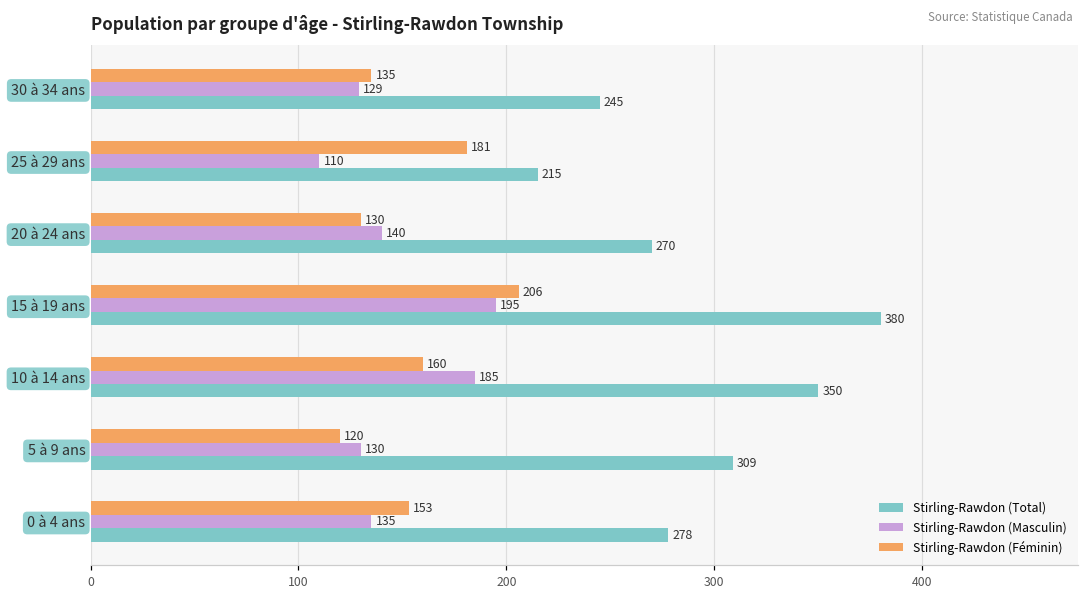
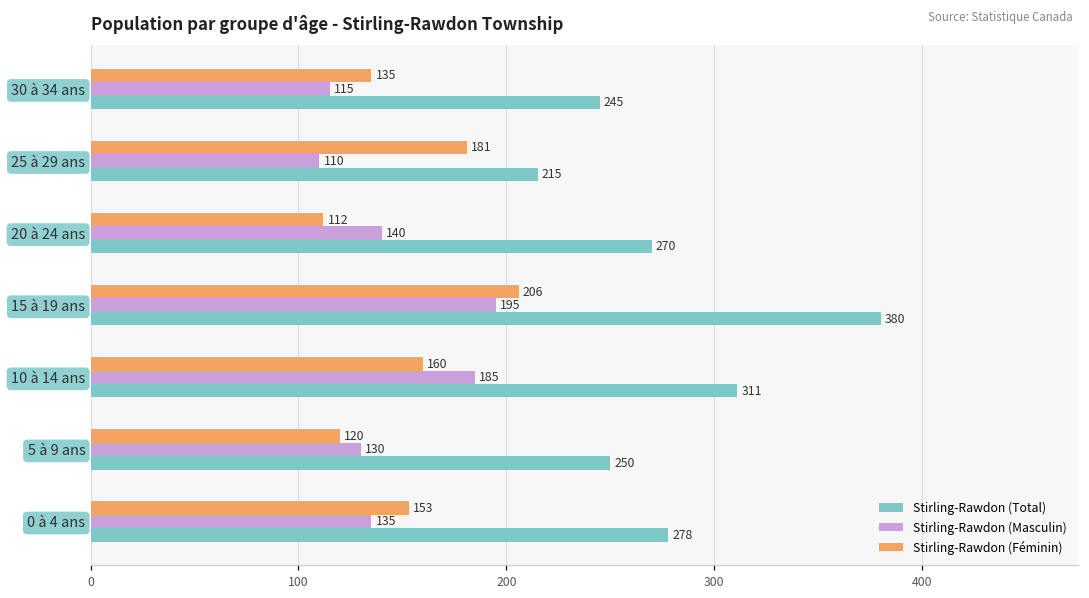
Stirling-Rawdon (Masculin), 30 à 34 ans: 129 -> 115
Stirling-Rawdon (Féminin), 20 à 24 ans: 130 -> 112
Stirling-Rawdon (Total), 10 à 14 ans: 350 -> 311
Stirling-Rawdon (Total), 5 à 9 ans: 309 -> 250
